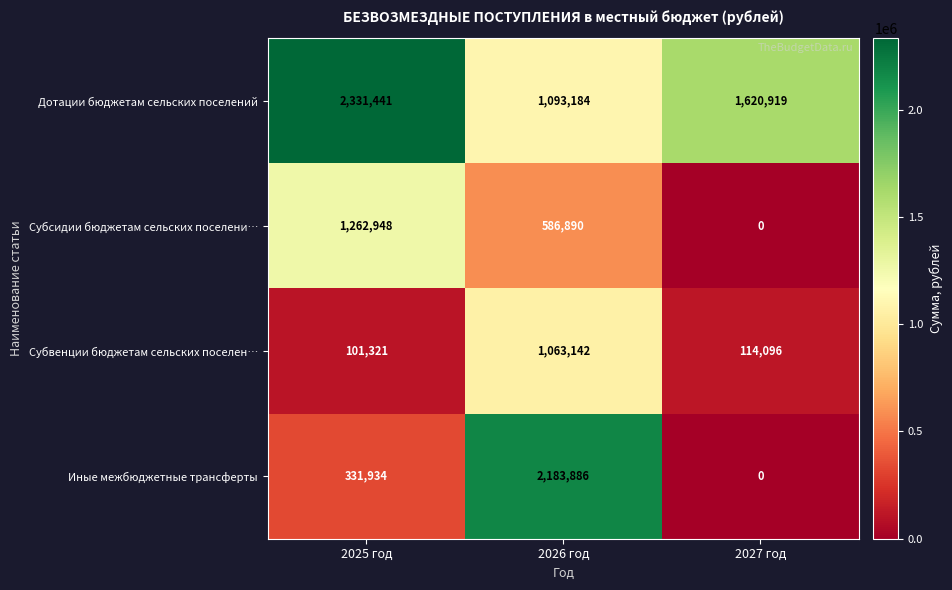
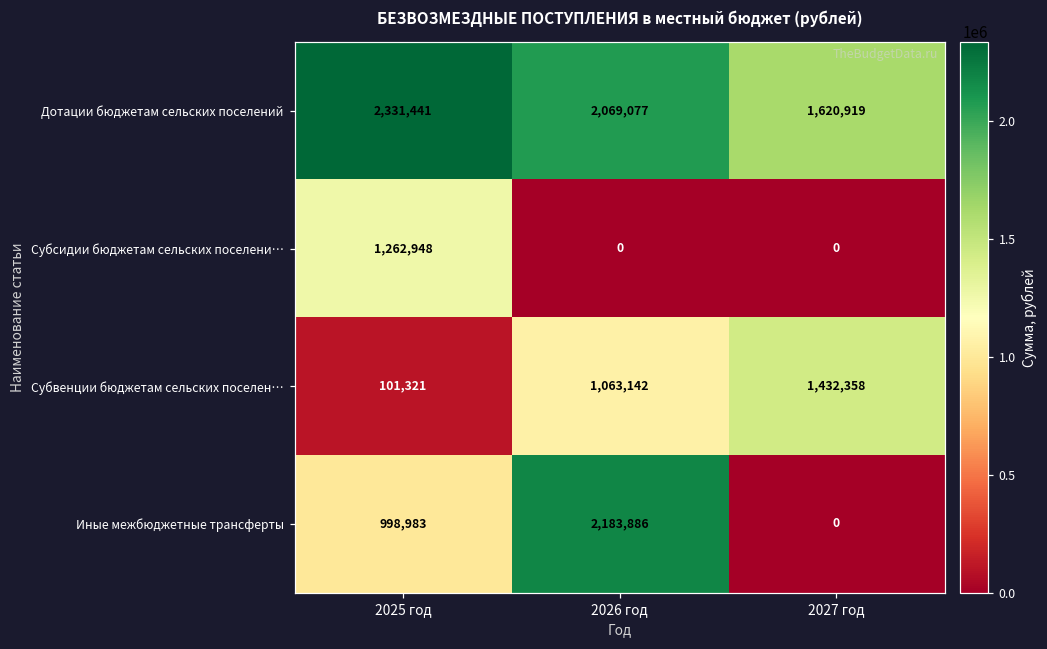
Дотации бюджетам сельских поселений, 2026 год: 1,093,184 -> 2,069,077
Субсидии бюджетам сельских поселени…, 2026 год: 586,890 -> 0
Субвенции бюджетам сельских поселен…, 2027 год: 114,096 -> 1,432,358
Иные межбюджетные трансферты, 2025 год: 331,934 -> 998,983
